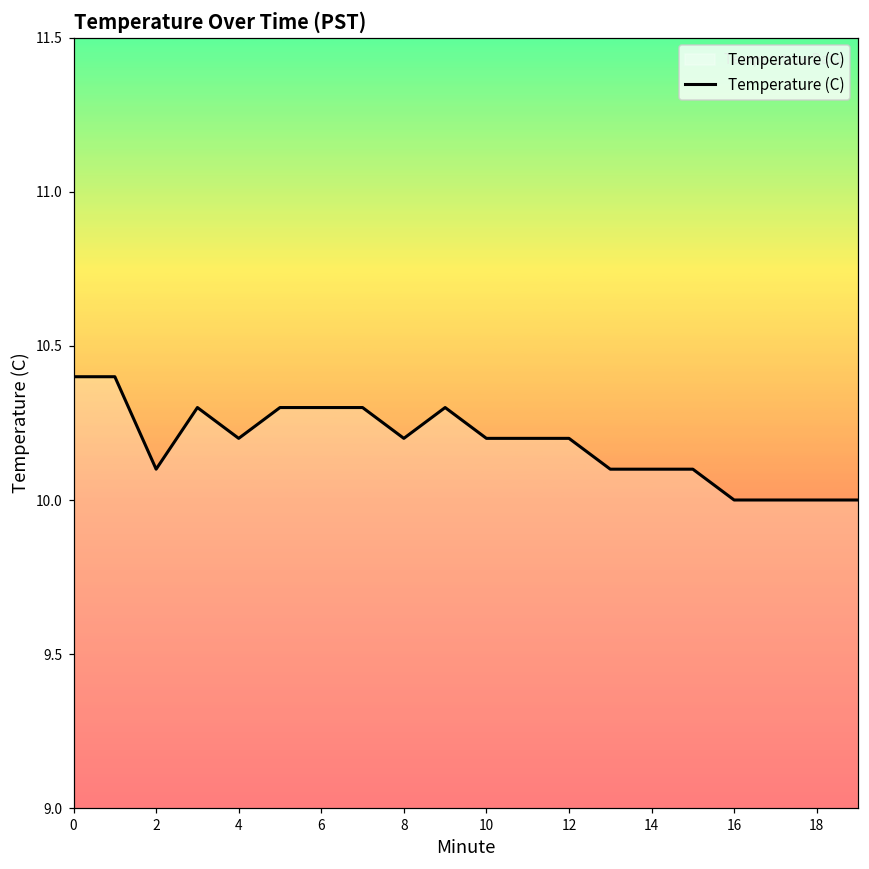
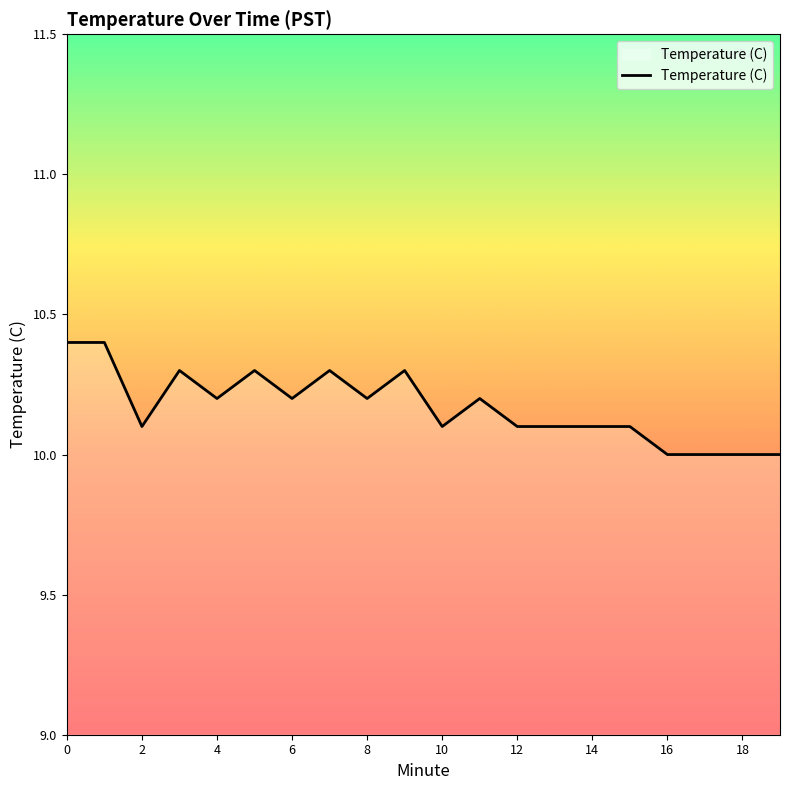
6: 10.3 -> 10.2
10: 10.2 -> 10.1
12: 10.2 -> 10.1
